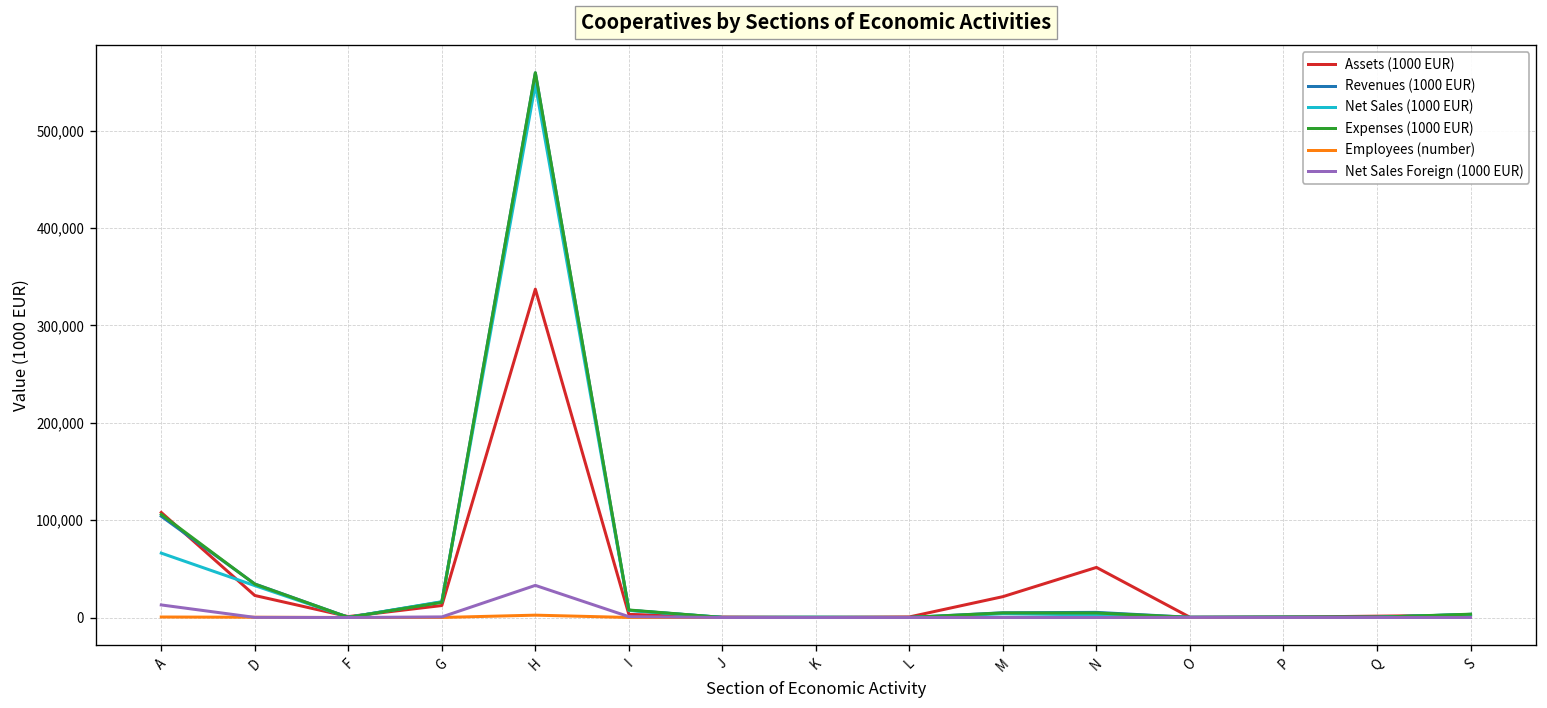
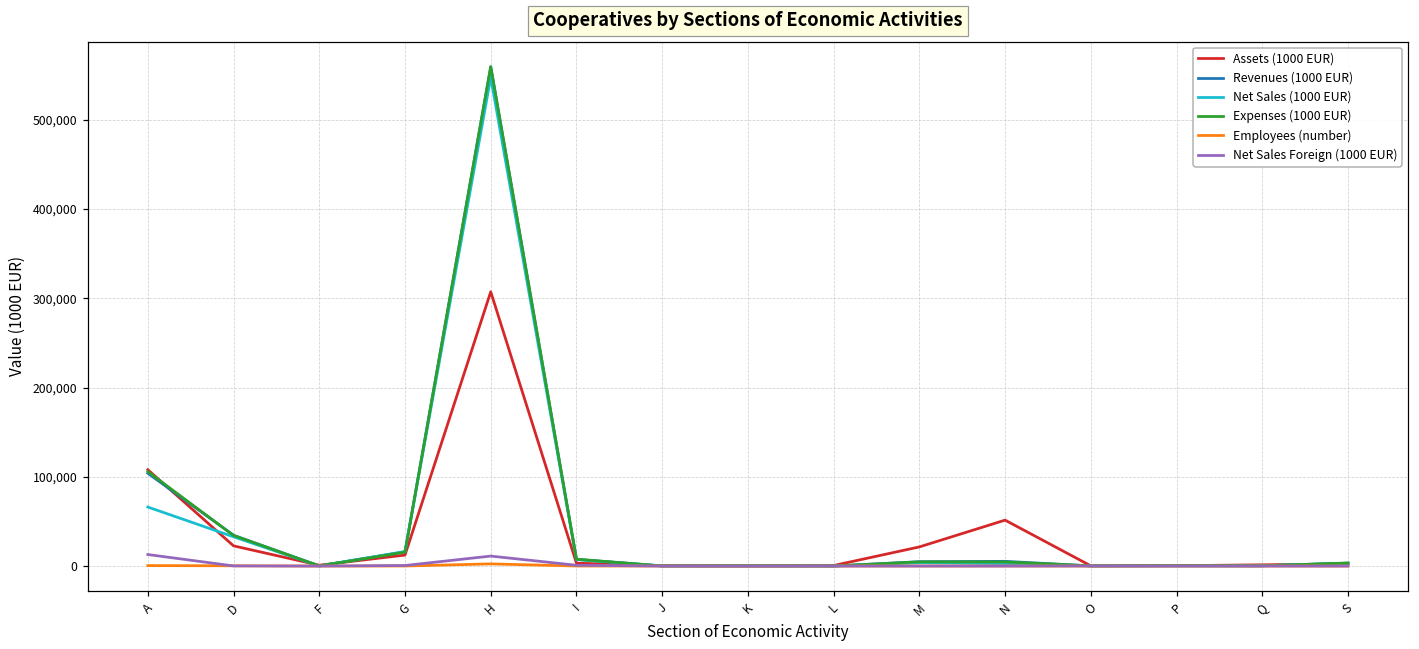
Assets (1000 EUR), H: 340,000 -> 310,000
Net Sales Foreign (1000 EUR), H: 30,000 -> 10,000
